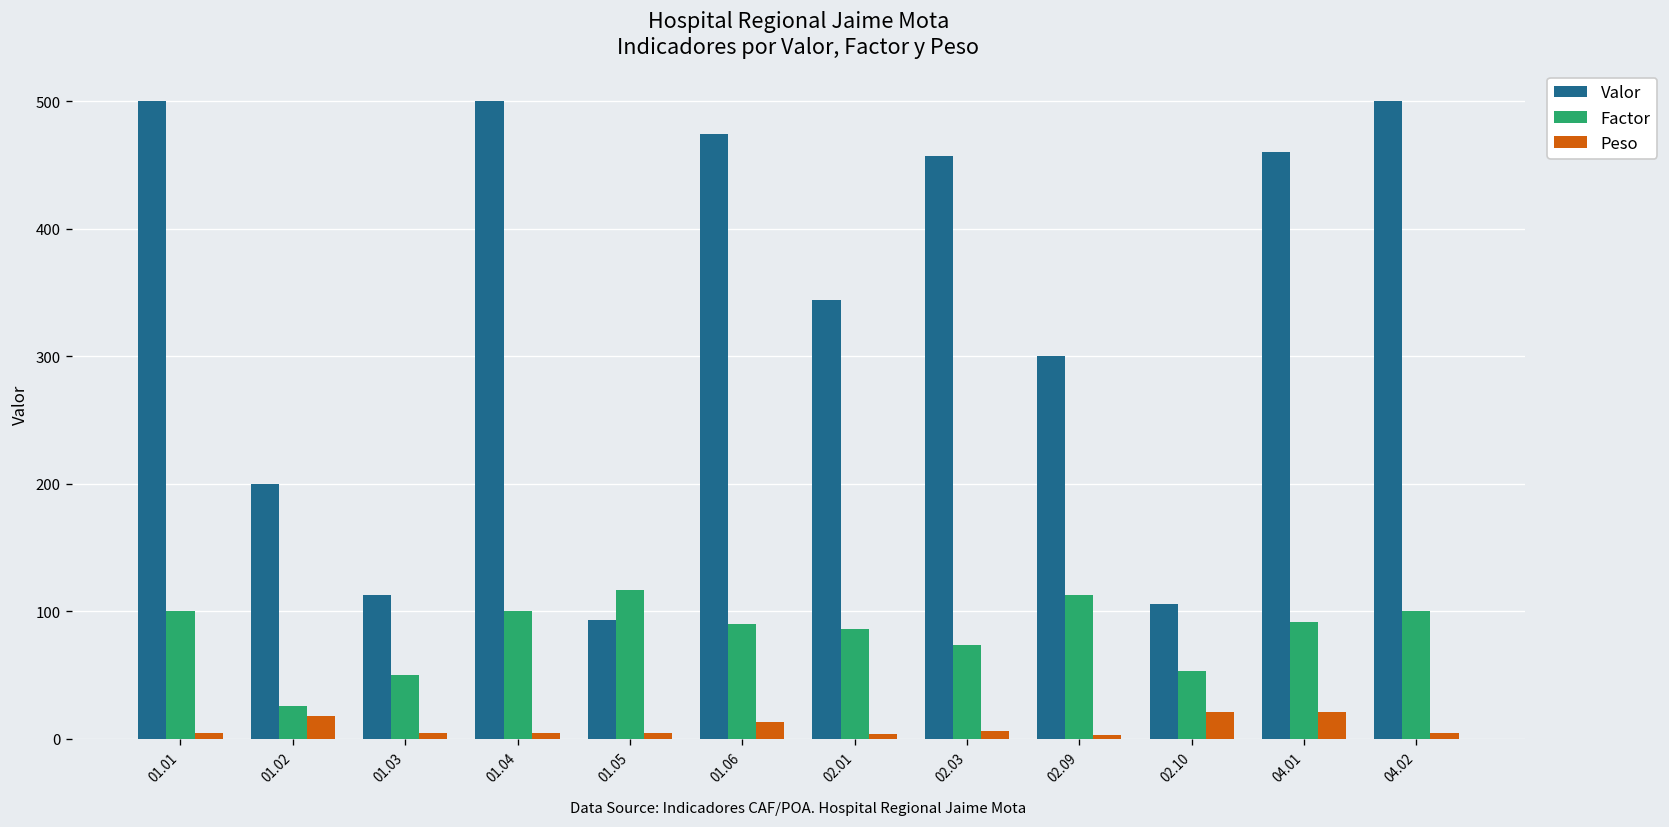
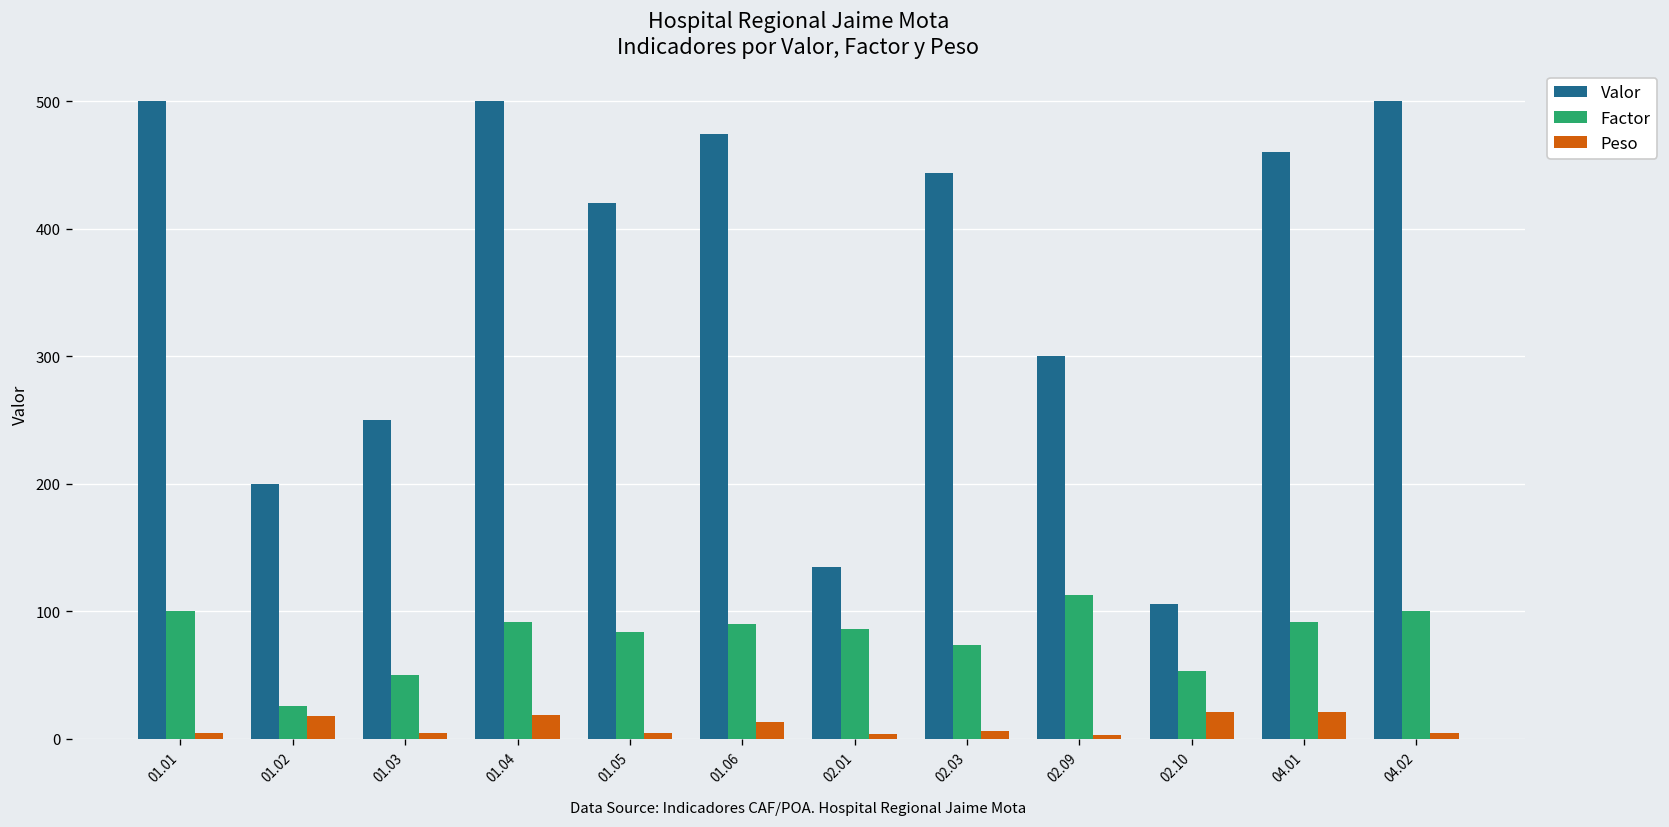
Valor, 01.03: 113 -> 250
Factor, 01.04: 100 -> 92
Peso, 01.04: 5 -> 19
Valor, 01.05: 93 -> 420
Factor, 01.05: 117 -> 84
Valor, 02.01: 344 -> 135
Valor, 02.03: 457 -> 444
